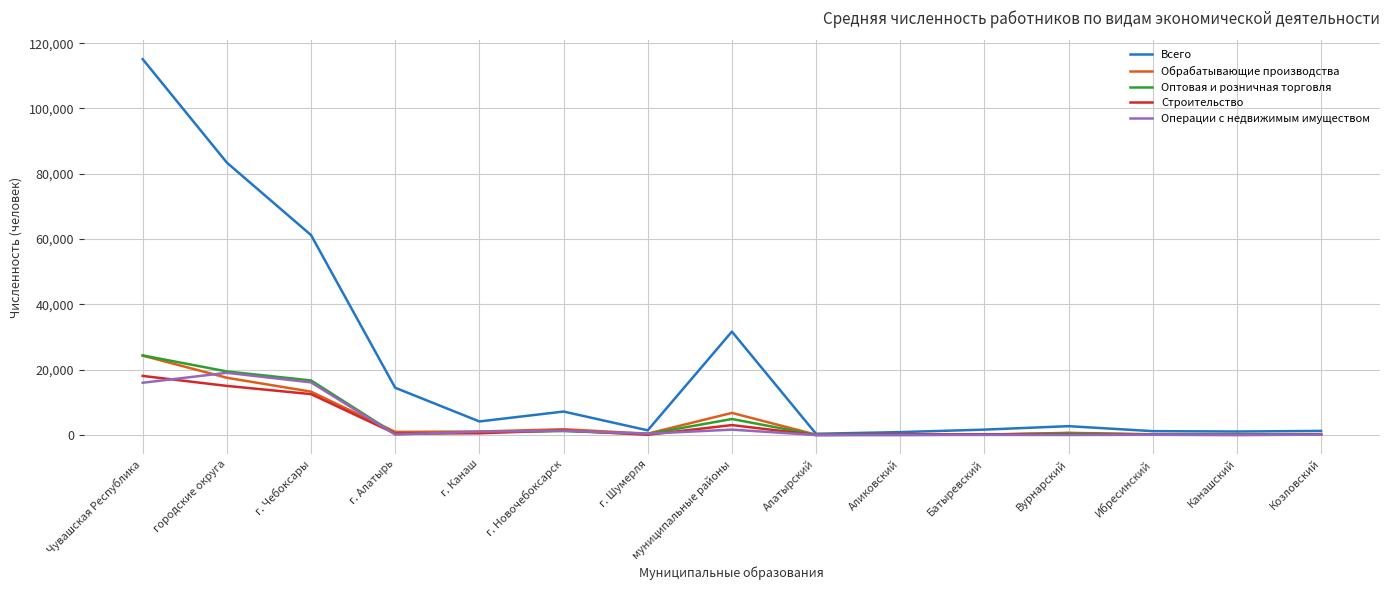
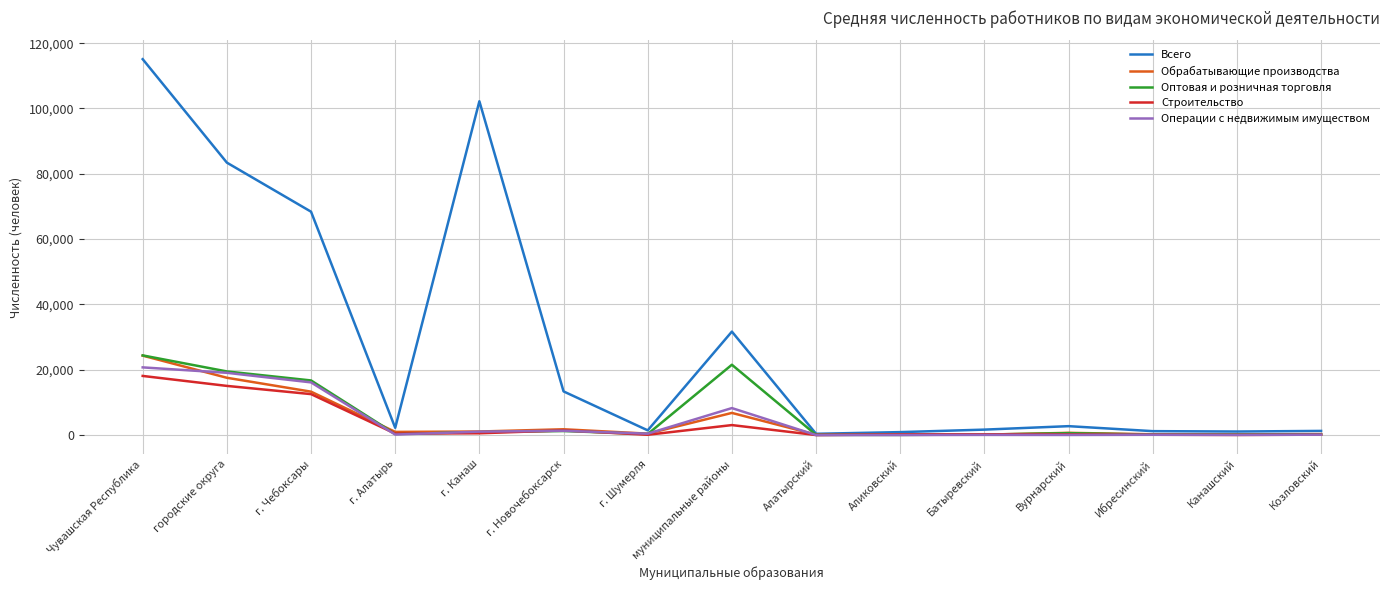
Операции с недвижимым имуществом, Чувашская Республика: 16,000 -> 21,000
Всего, г. Чебоксары: 61,000 -> 68,000
Всего, г. Алатырь: 14,000 -> 2,000
Всего, г. Канаш: 4,000 -> 102,000
Всего, г. Новочебоксарск: 7,000 -> 13,000
Оптовая и розничная торговля, муниципальные районы: 5,000 -> 22,000
Операции с недвижимым имуществом, муниципальные районы: 2,000 -> 8,000
